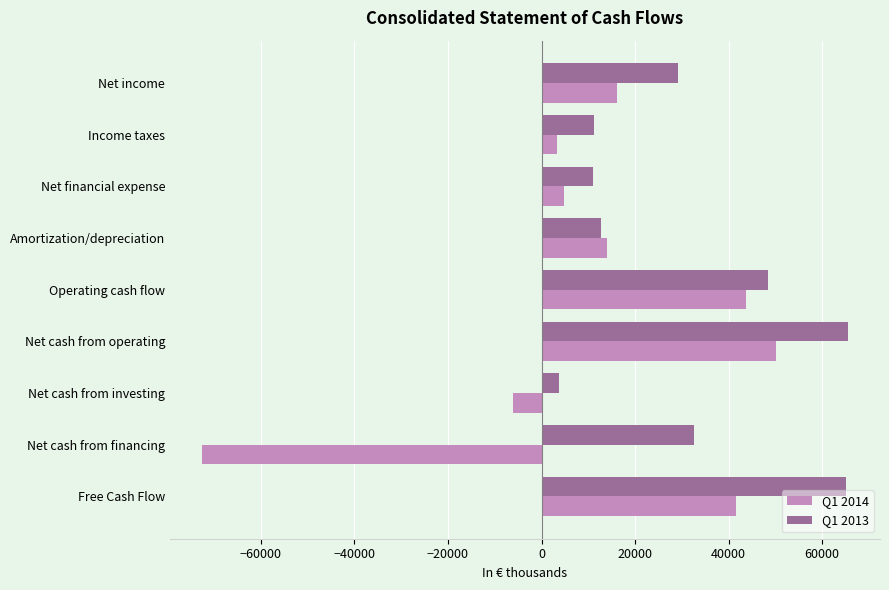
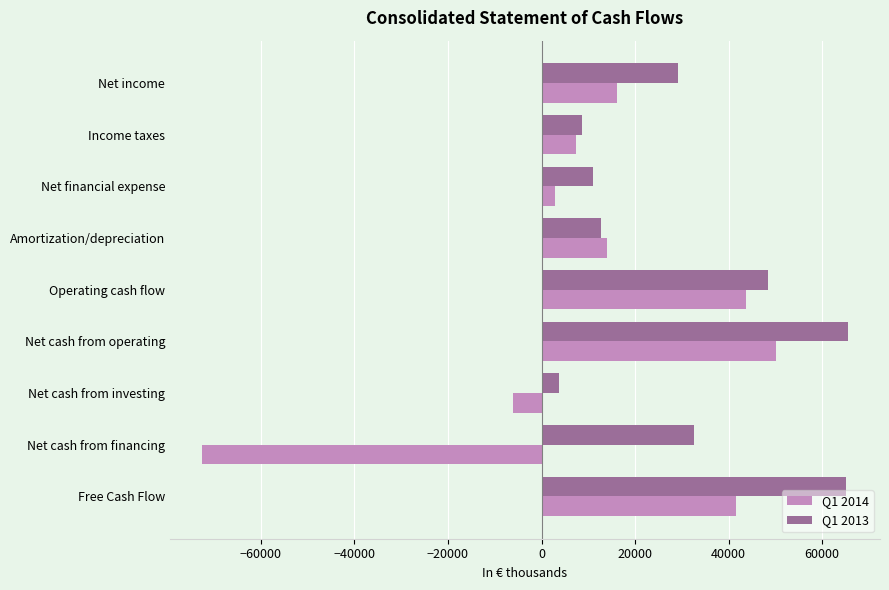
Q1 2013, Income taxes: 11000 -> 9000
Q1 2014, Income taxes: 3000 -> 7000
Q1 2014, Net financial expense: 5000 -> 3000
